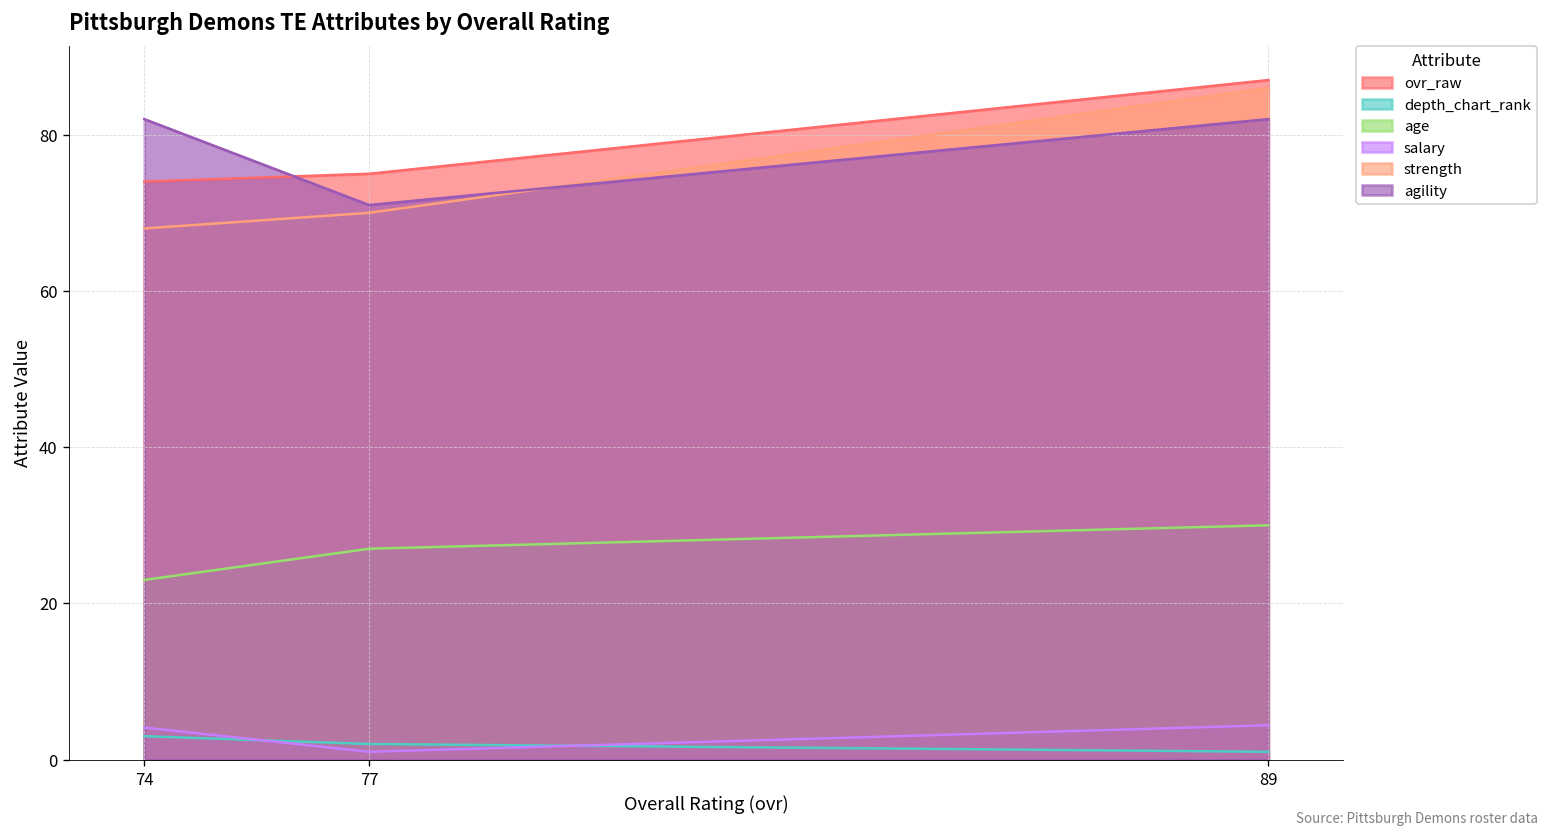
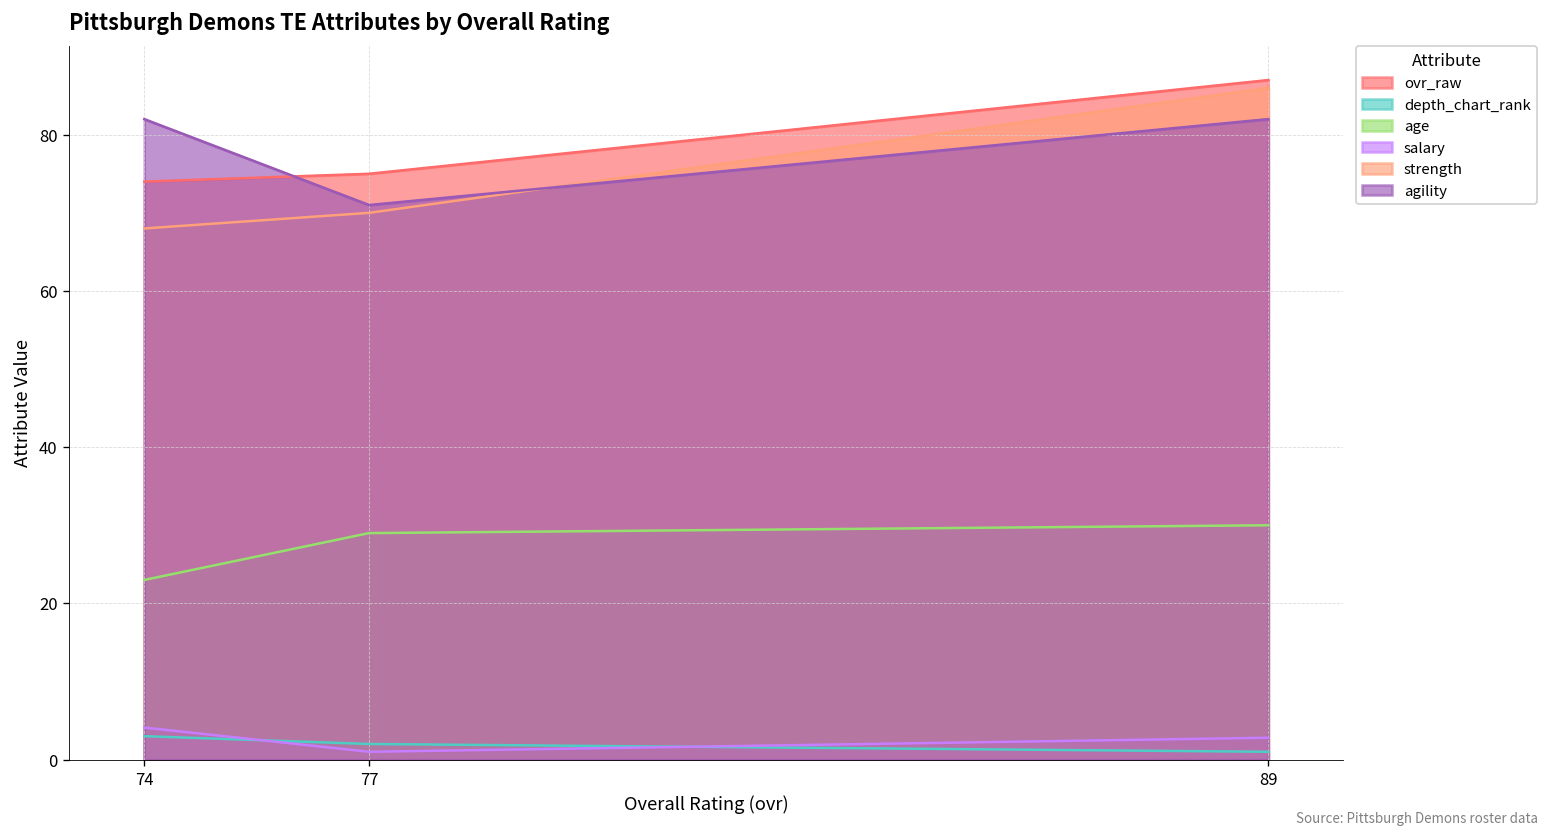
age, 77: 27 -> 29
salary, 89: 4 -> 3
